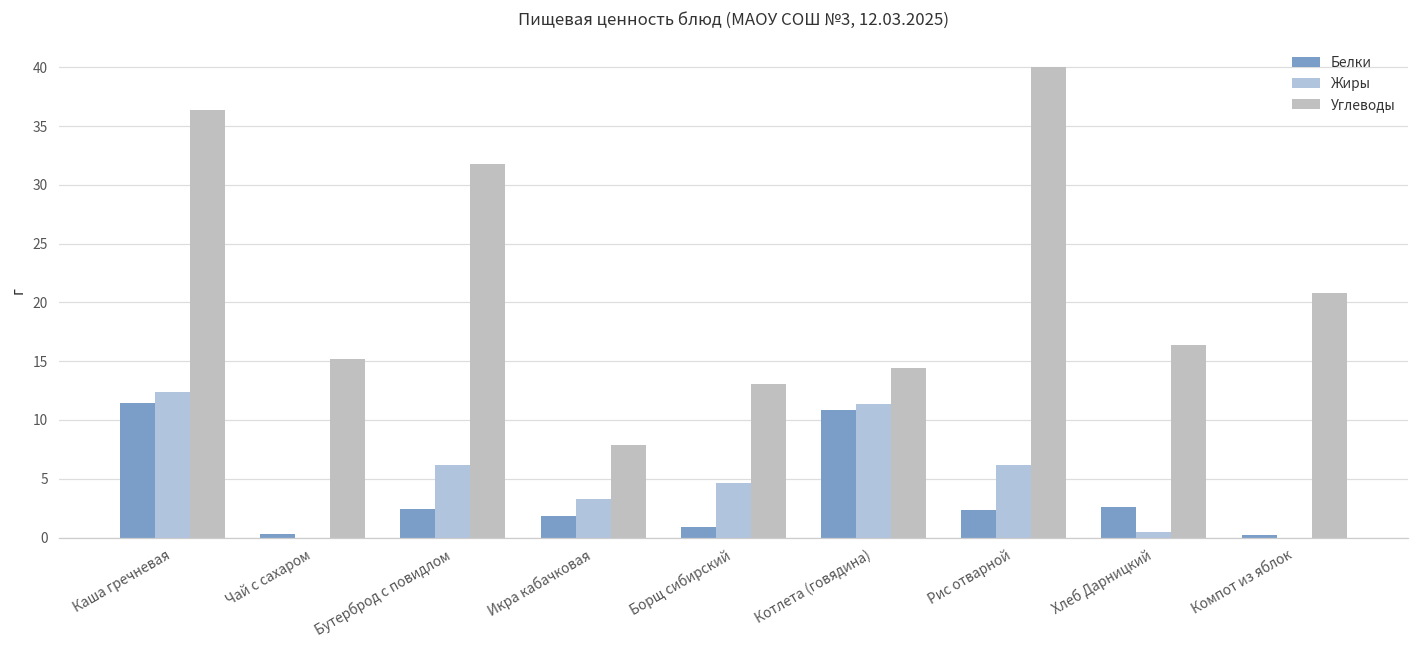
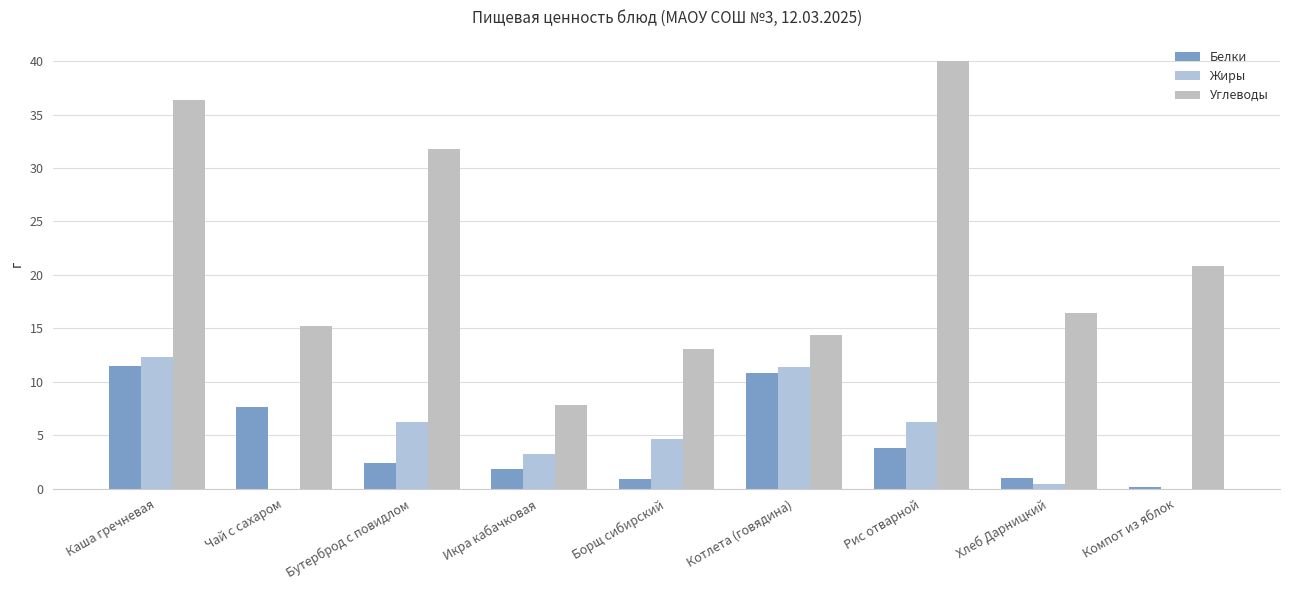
Белки, Чай с сахаром: 0.3 -> 7.6
Белки, Рис отварной: 2.4 -> 3.8
Белки, Хлеб Дарницкий: 2.6 -> 1.0
